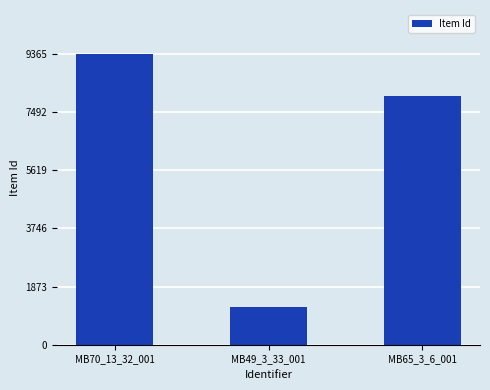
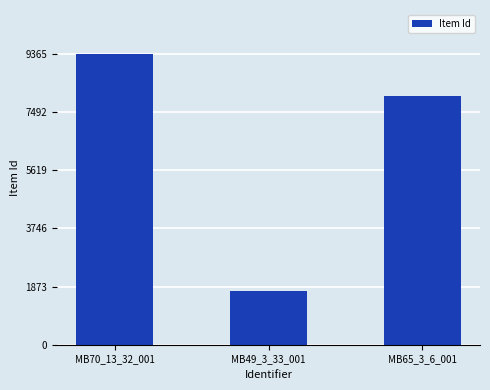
MB49_3_33_001: 1200 -> 1700
